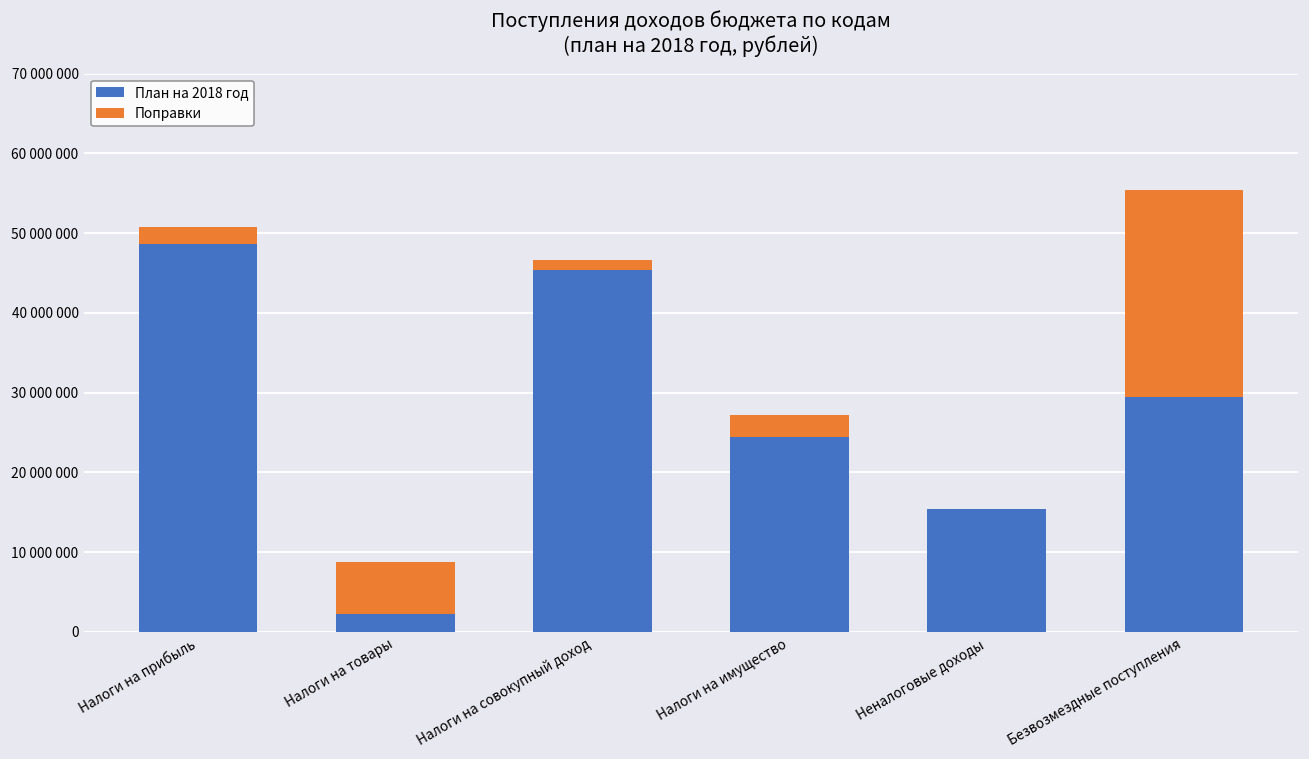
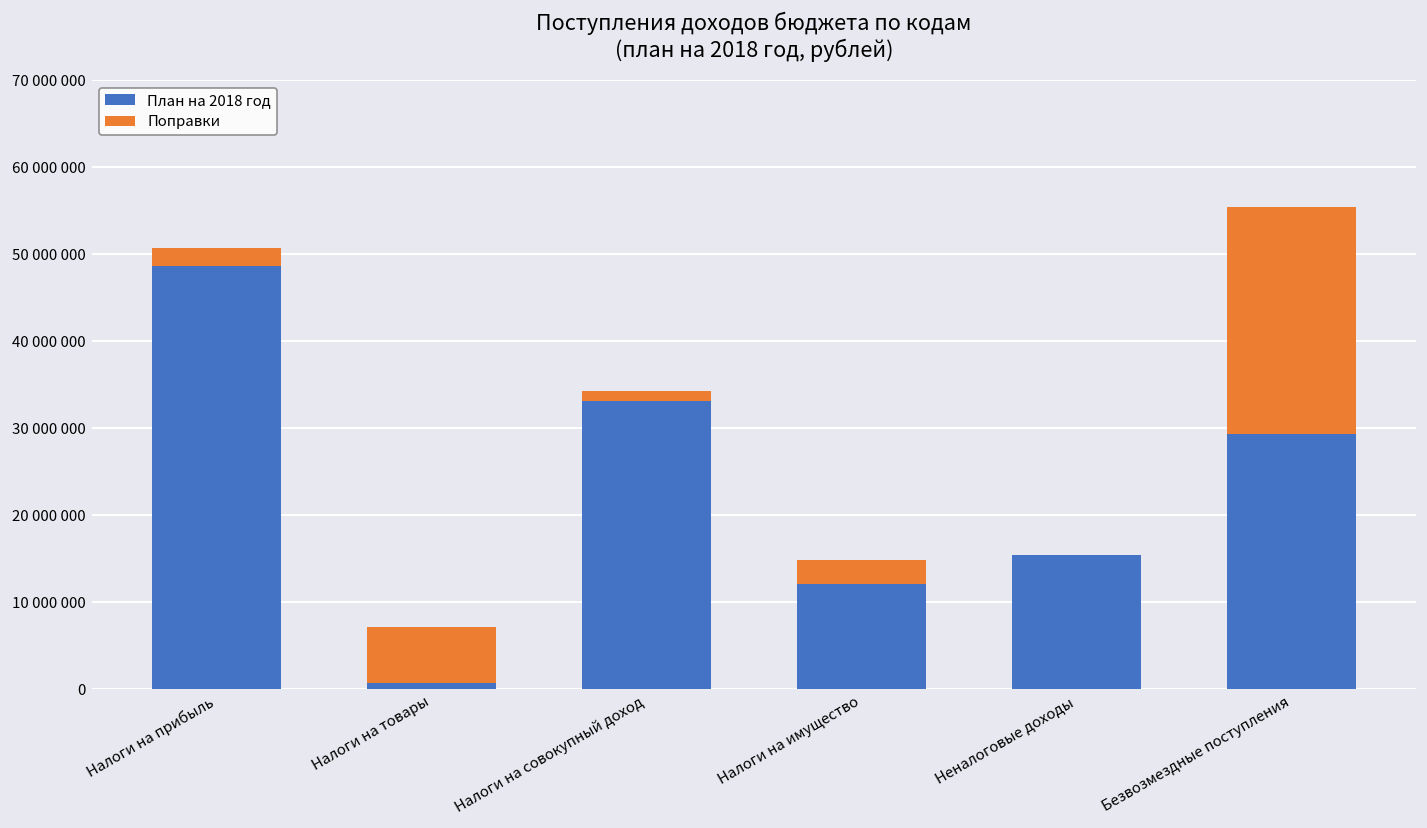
План на 2018 год, Налоги на товары: 2000000 -> 1000000
План на 2018 год, Налоги на совокупный доход: 45000000 -> 33000000
План на 2018 год, Налоги на имущество: 25000000 -> 12000000
